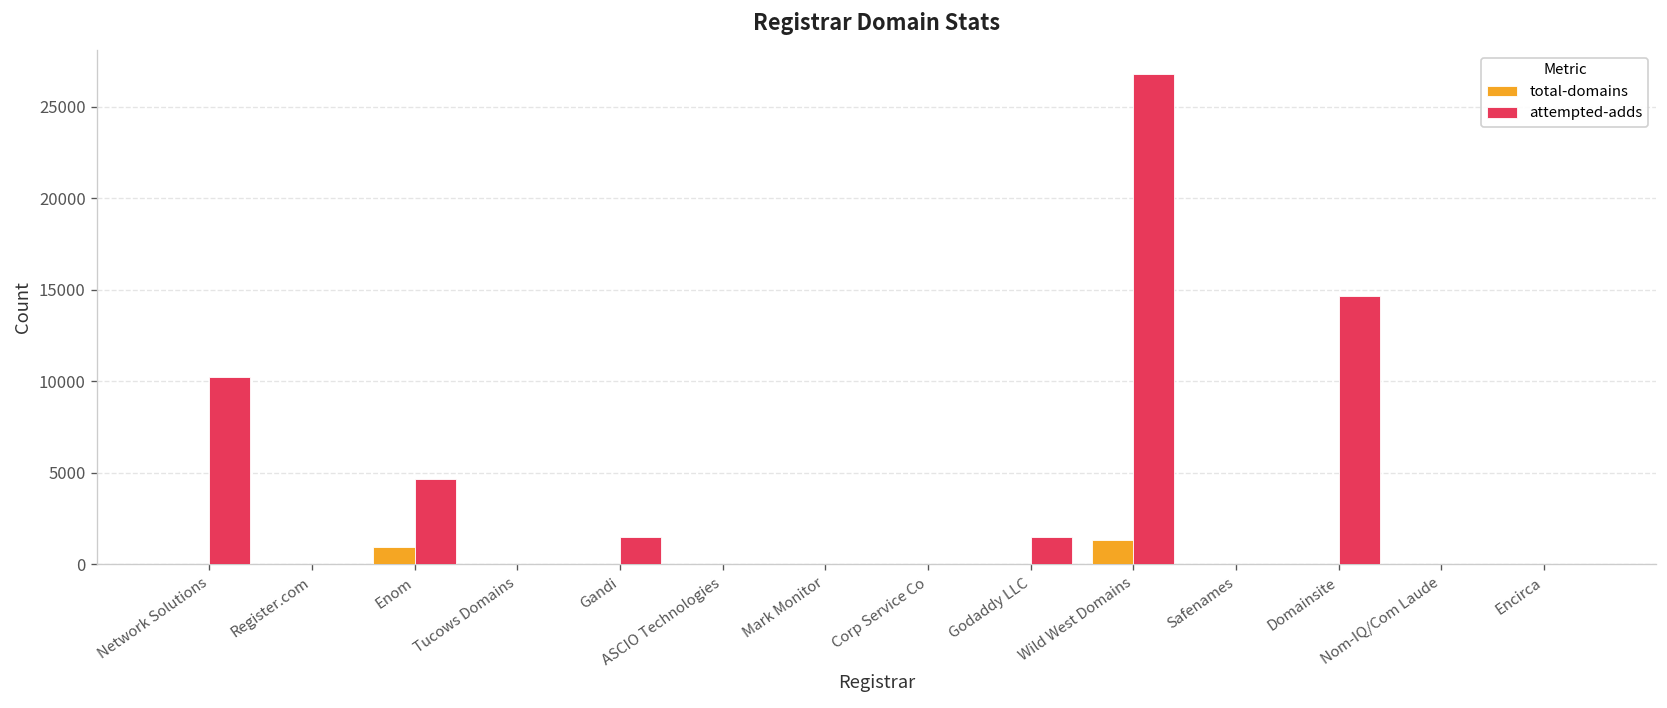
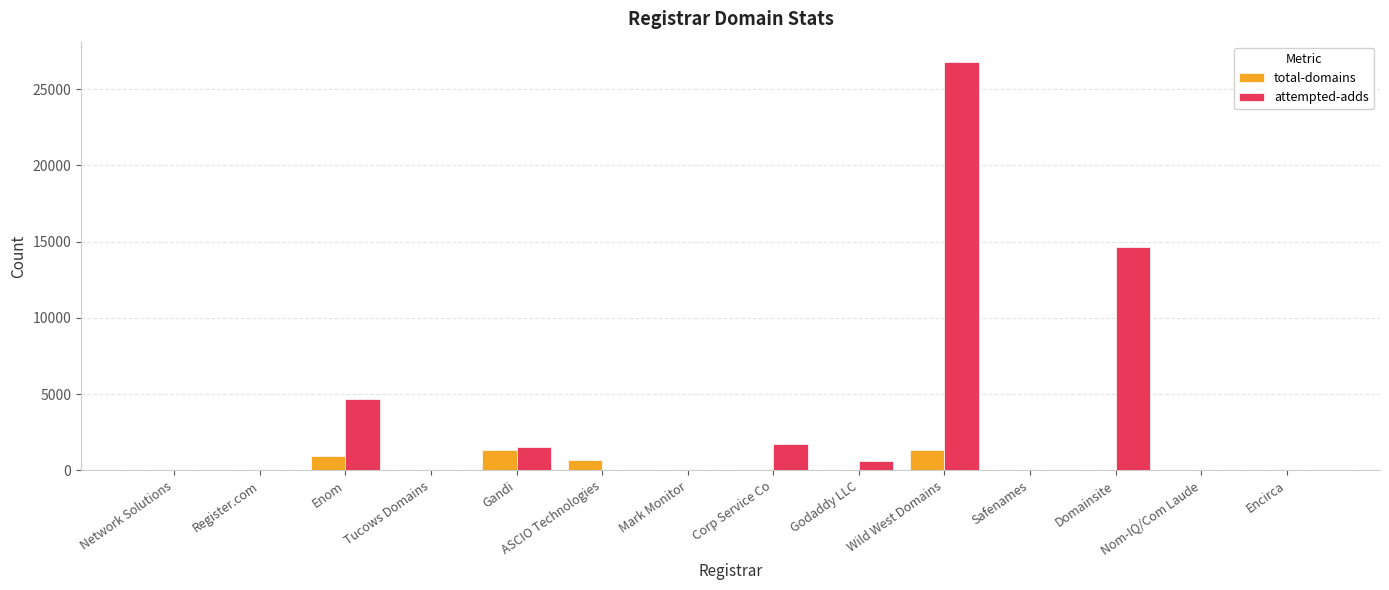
attempted-adds, Network Solutions: 10200 -> 0
total-domains, Gandi: 0 -> 1300
total-domains, ASCIO Technologies: 0 -> 700
attempted-adds, Corp Service Co: 0 -> 1700
attempted-adds, Godaddy LLC: 1500 -> 600
